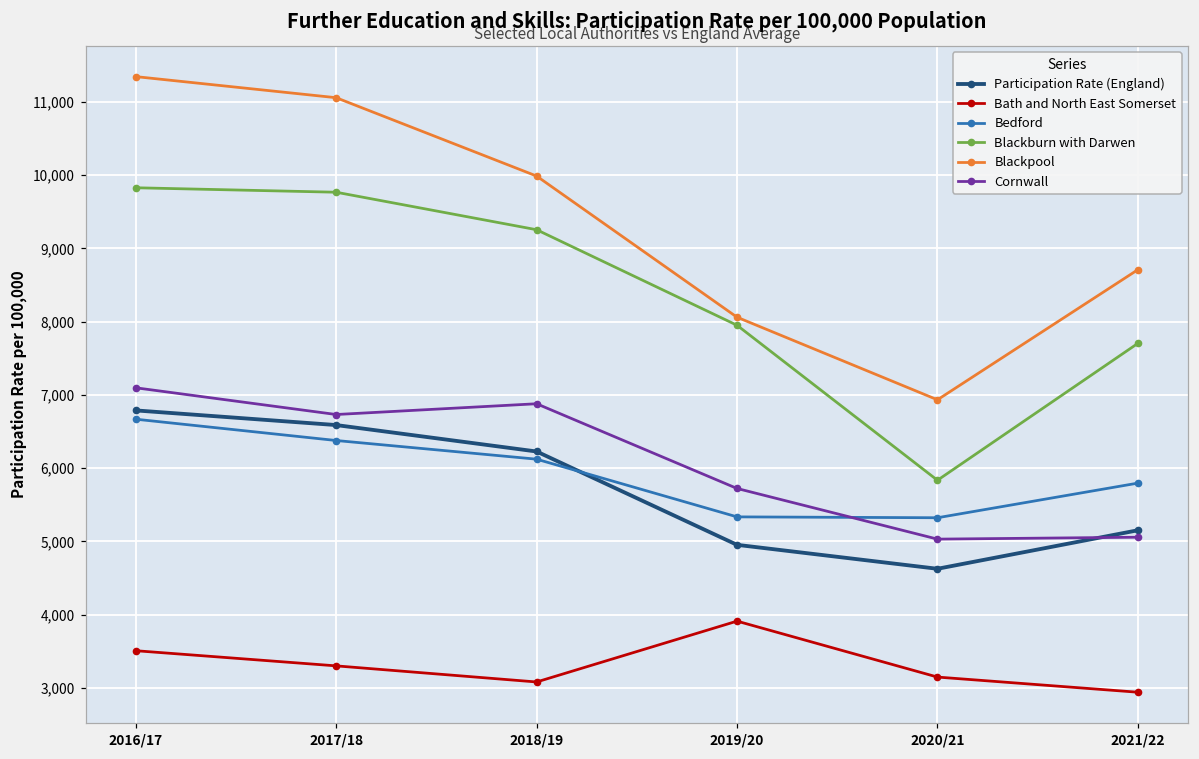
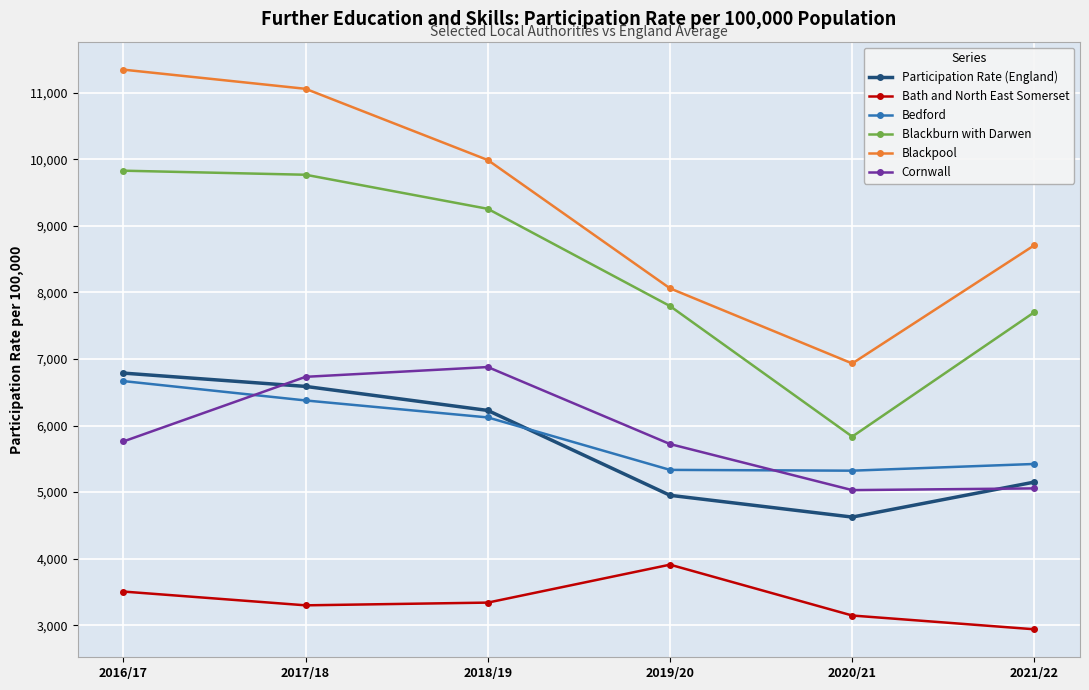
Cornwall, 2016/17: 7,100 -> 5,800
Bath and North East Somerset, 2018/19: 3,100 -> 3,300
Blackburn with Darwen, 2019/20: 8,000 -> 7,800
Bedford, 2021/22: 5,800 -> 5,400
